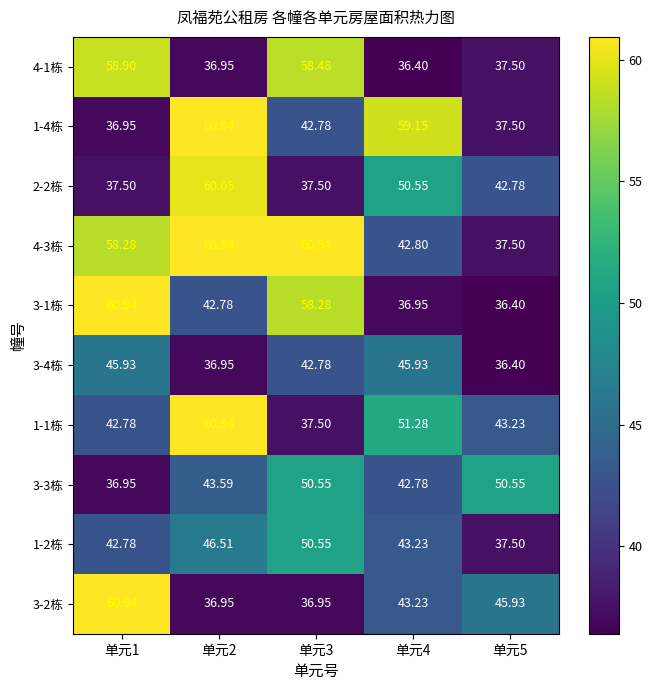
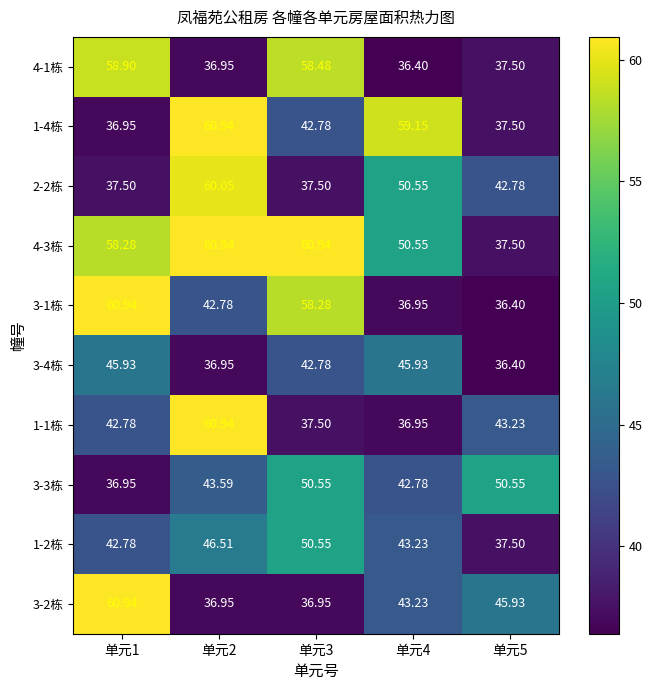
4-3栋, 单元4: 42.80 -> 50.55
1-1栋, 单元4: 51.28 -> 36.95
